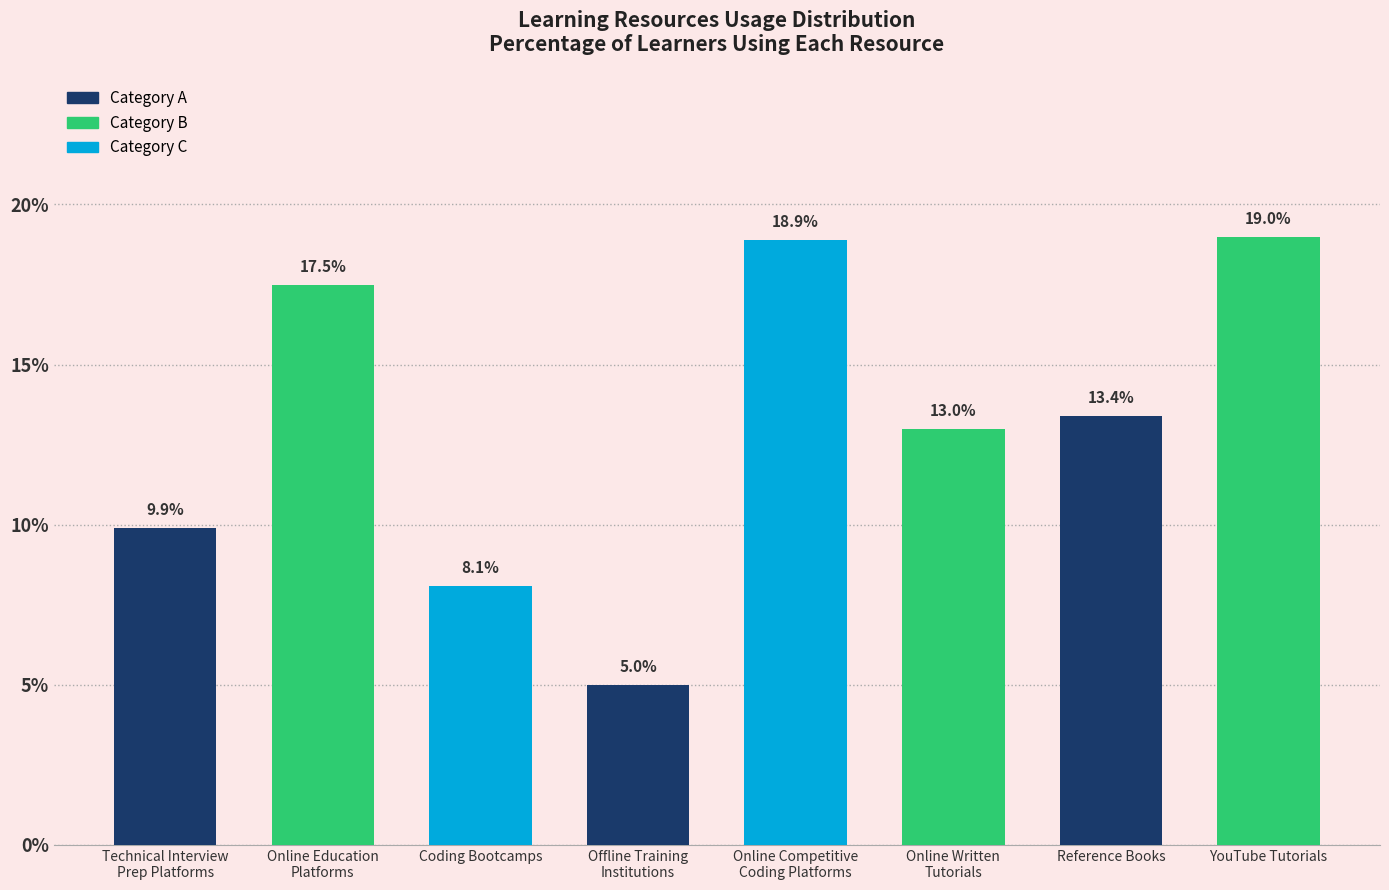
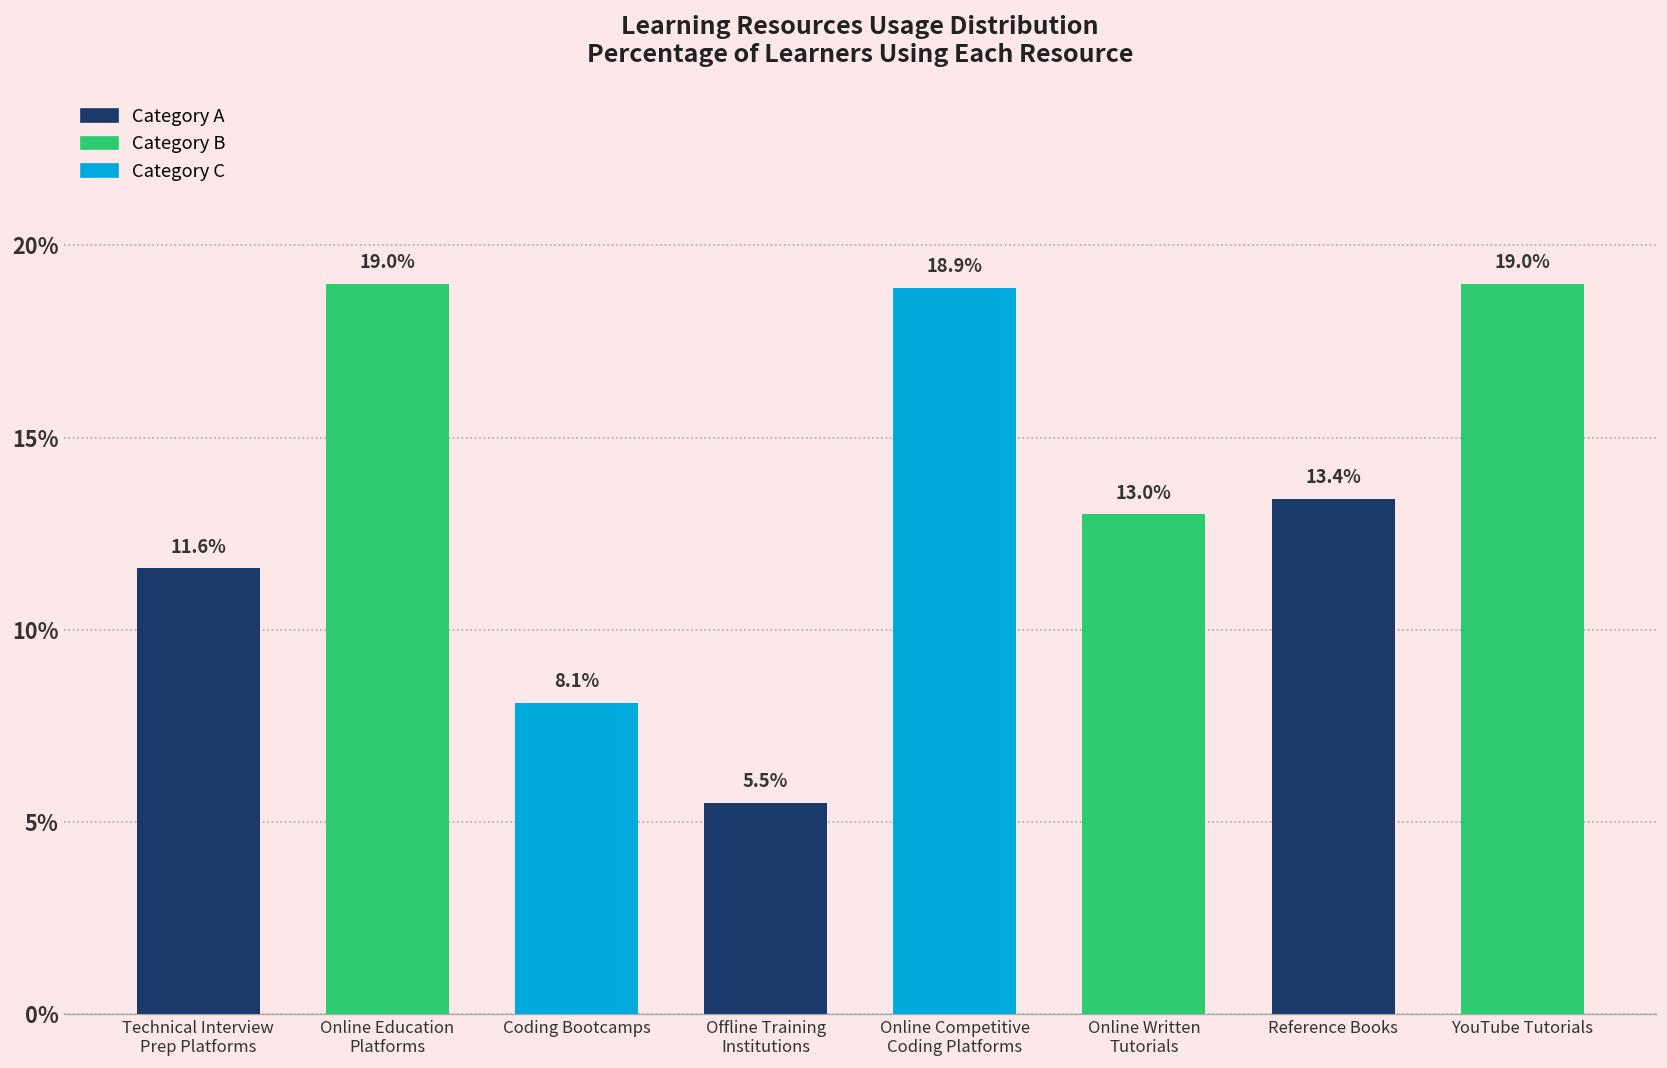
Technical Interview Prep Platforms: 9.9% -> 11.6%
Online Education Platforms: 17.5% -> 19.0%
Offline Training Institutions: 5.0% -> 5.5%
